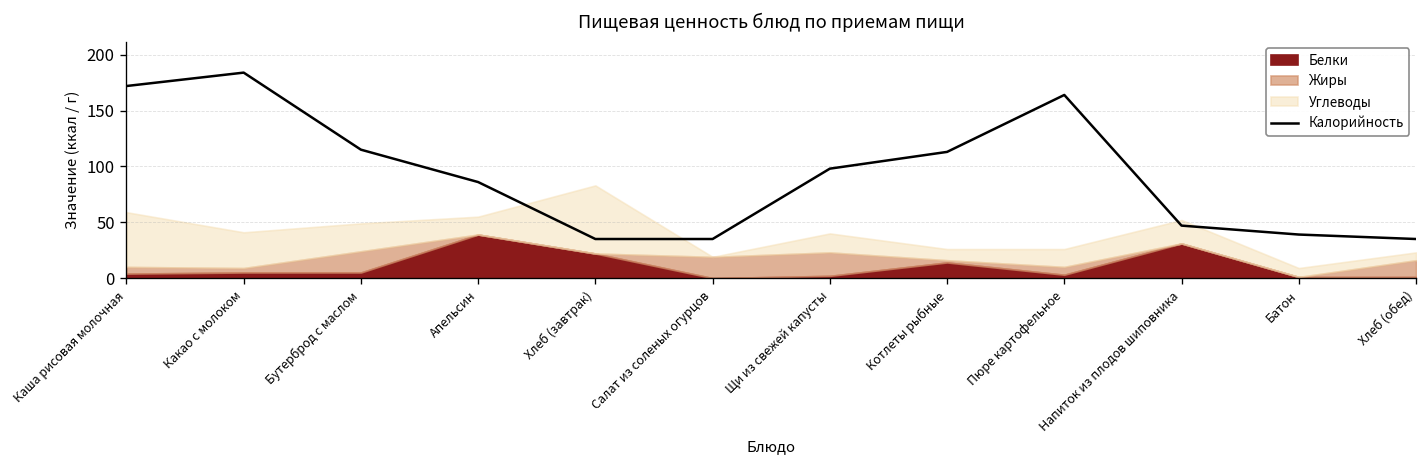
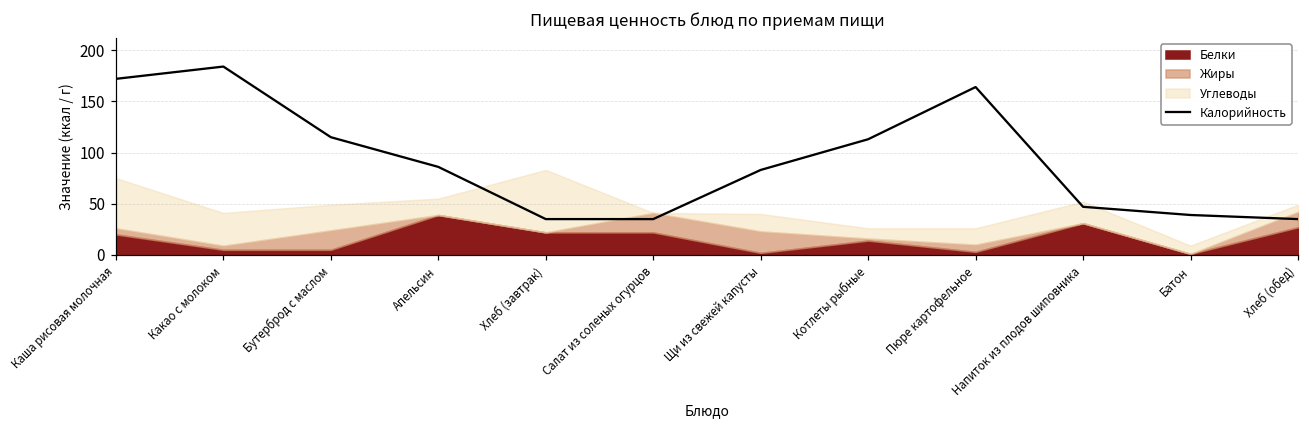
Белки, Каша рисовая молочная: 0 -> 20
Белки, Салат из соленых огурцов: 0 -> 20
Калорийность, Щи из свежей капусты: 100 -> 80
Белки, Хлеб (обед): 0 -> 30
